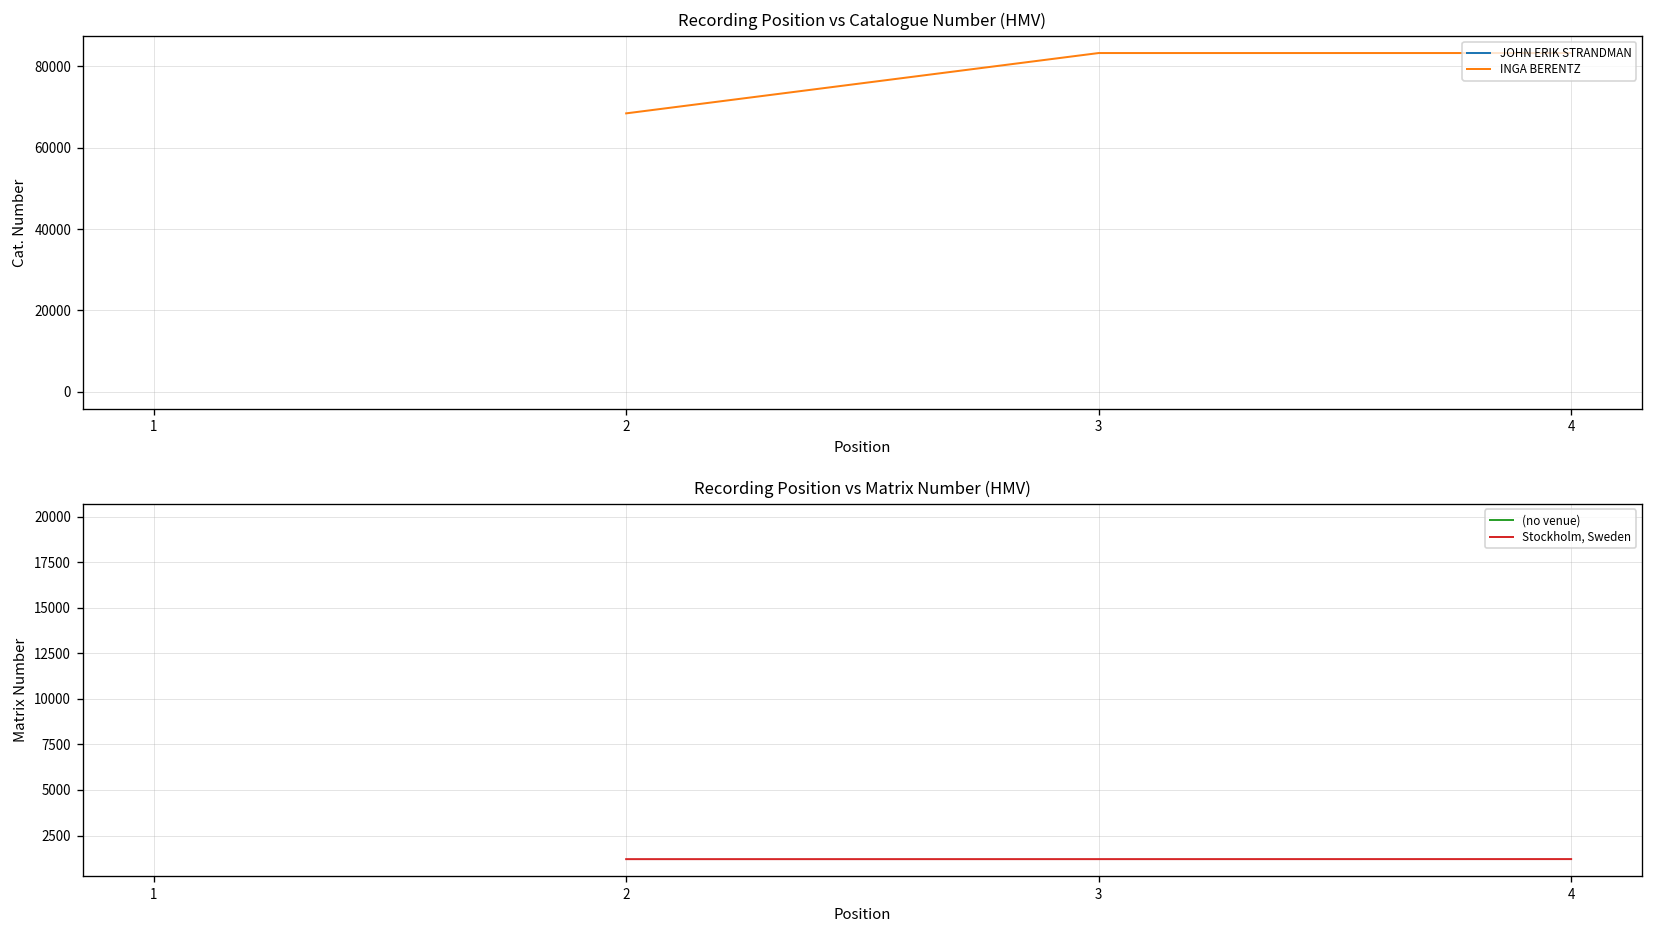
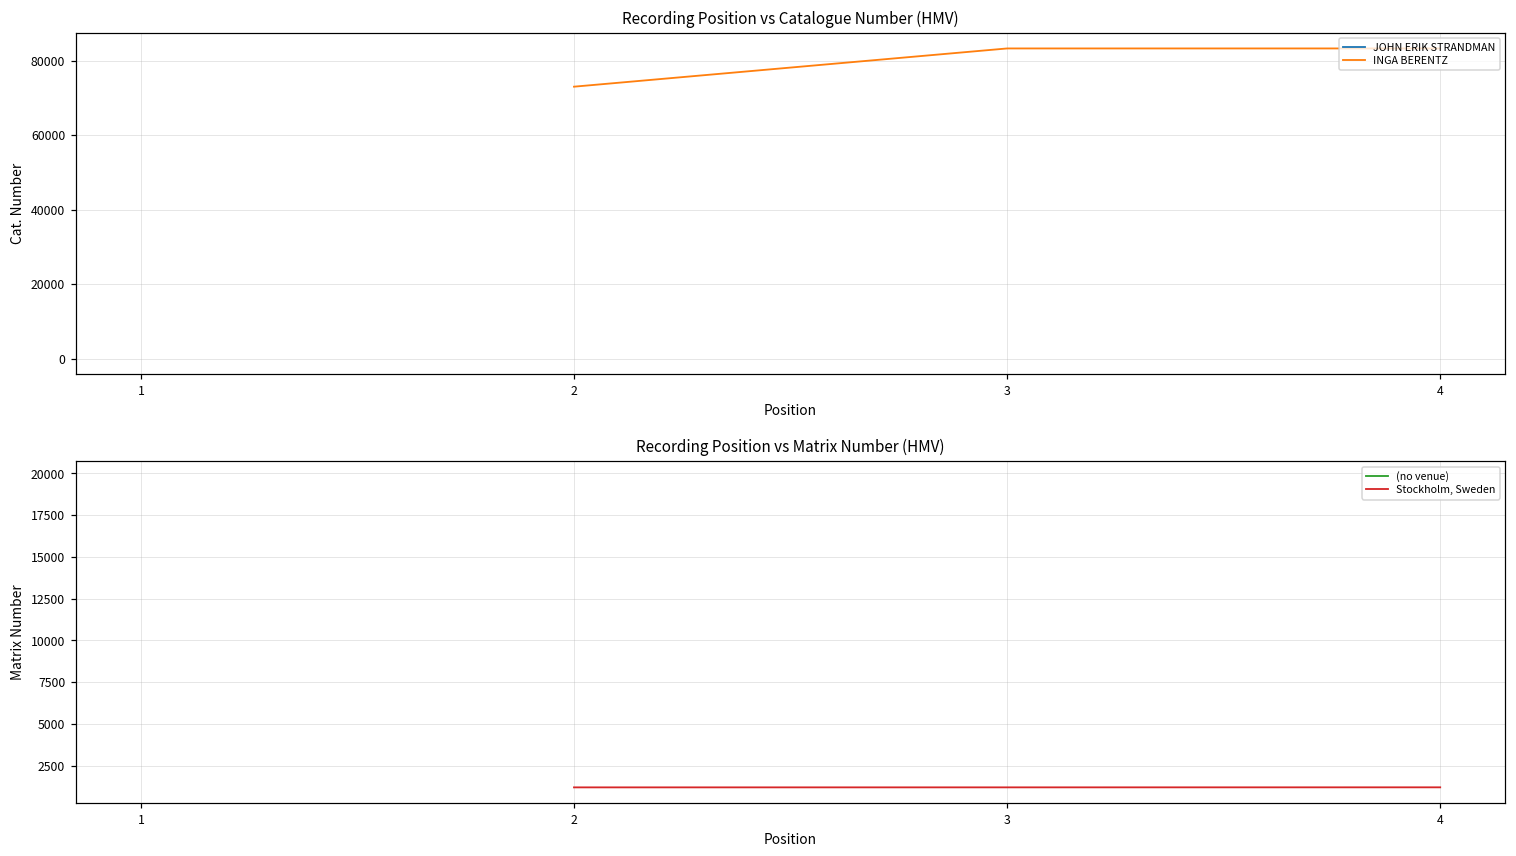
Recording Position vs Catalogue Number (HMV), INGA BERENTZ, 2: 68000 -> 73000
